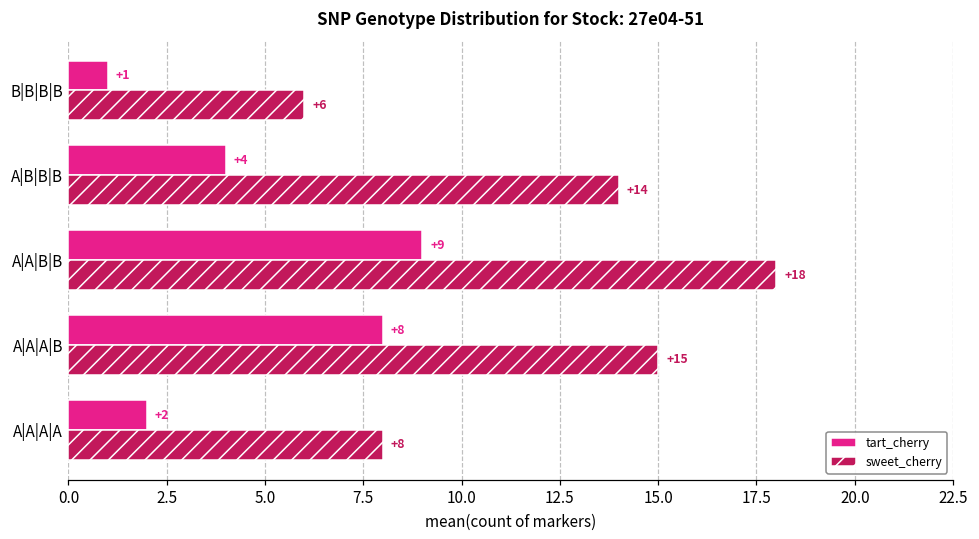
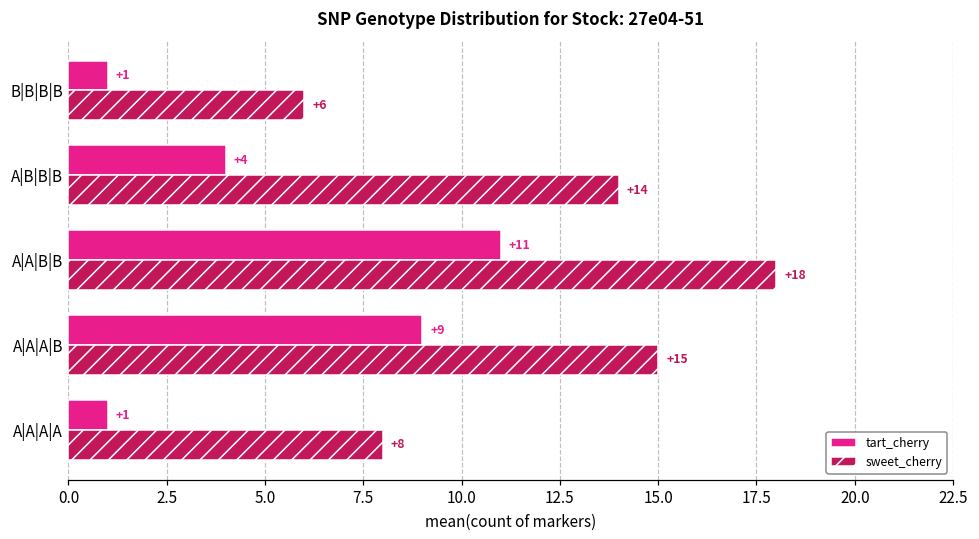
tart_cherry, A|A|B|B: +9 -> +11
tart_cherry, A|A|A|B: +8 -> +9
tart_cherry, A|A|A|A: +2 -> +1
